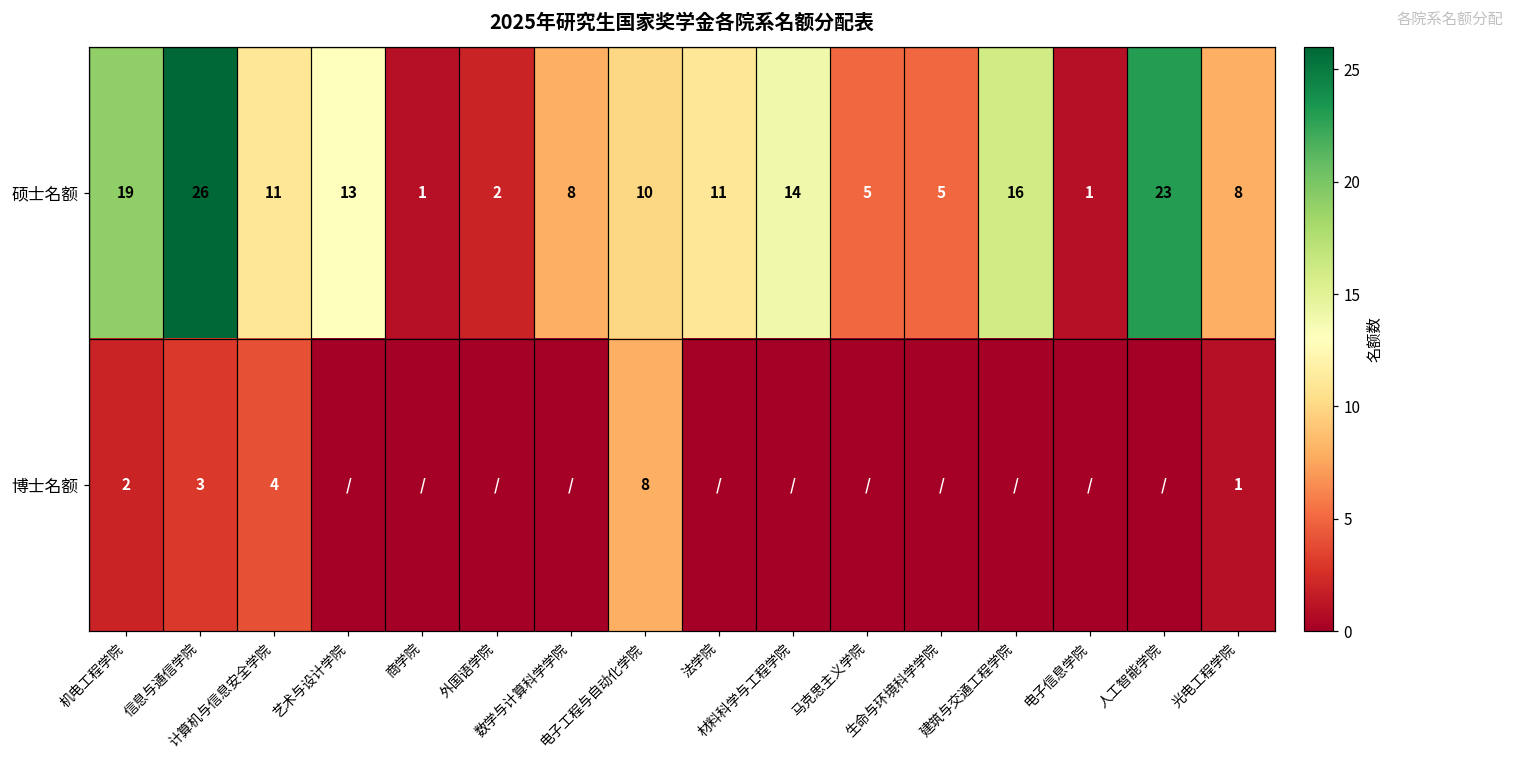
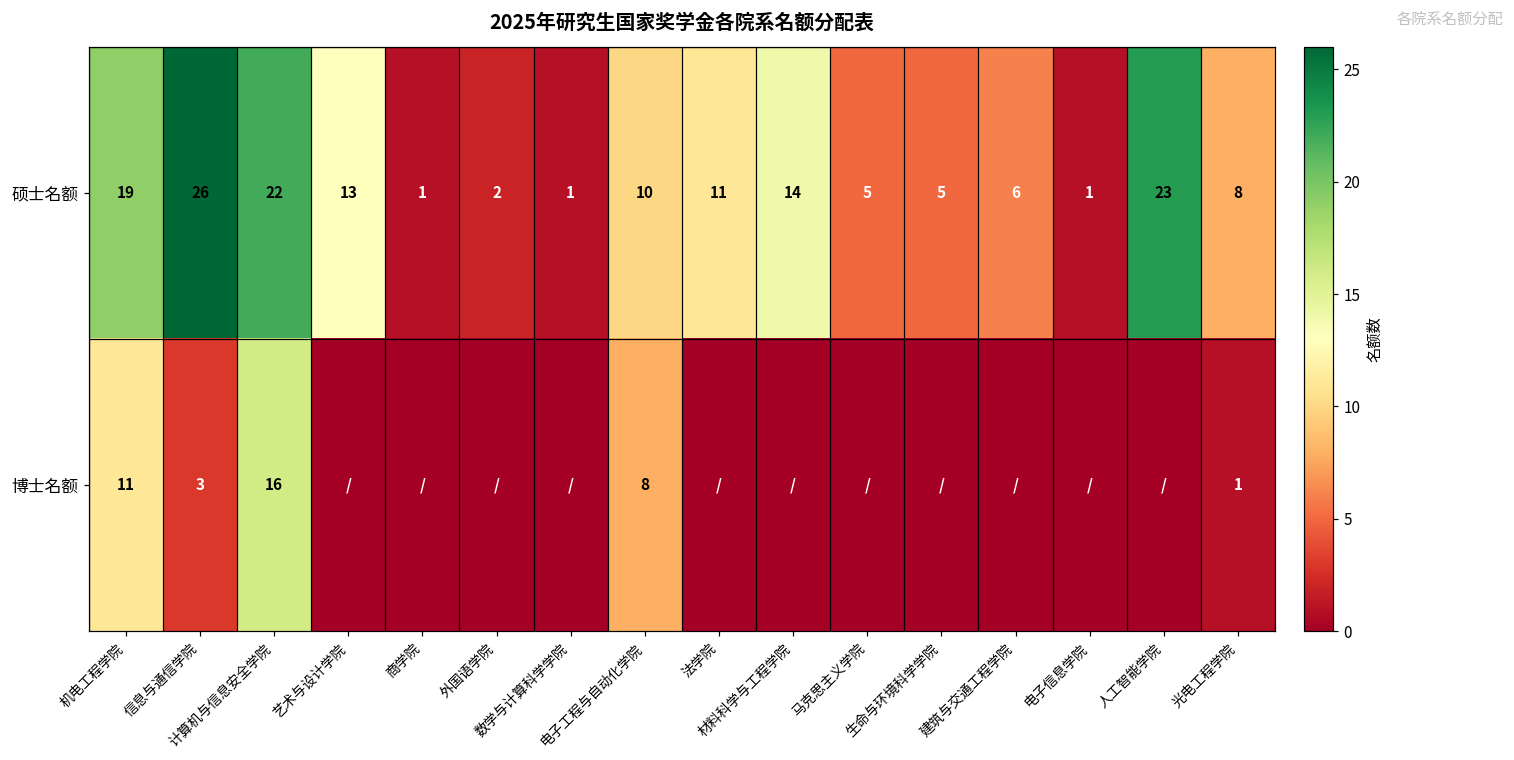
硕士名额, 计算机与信息安全学院: 11 -> 22
硕士名额, 数学与计算科学学院: 8 -> 1
硕士名额, 建筑与交通工程学院: 16 -> 6
博士名额, 机电工程学院: 2 -> 11
博士名额, 计算机与信息安全学院: 4 -> 16
